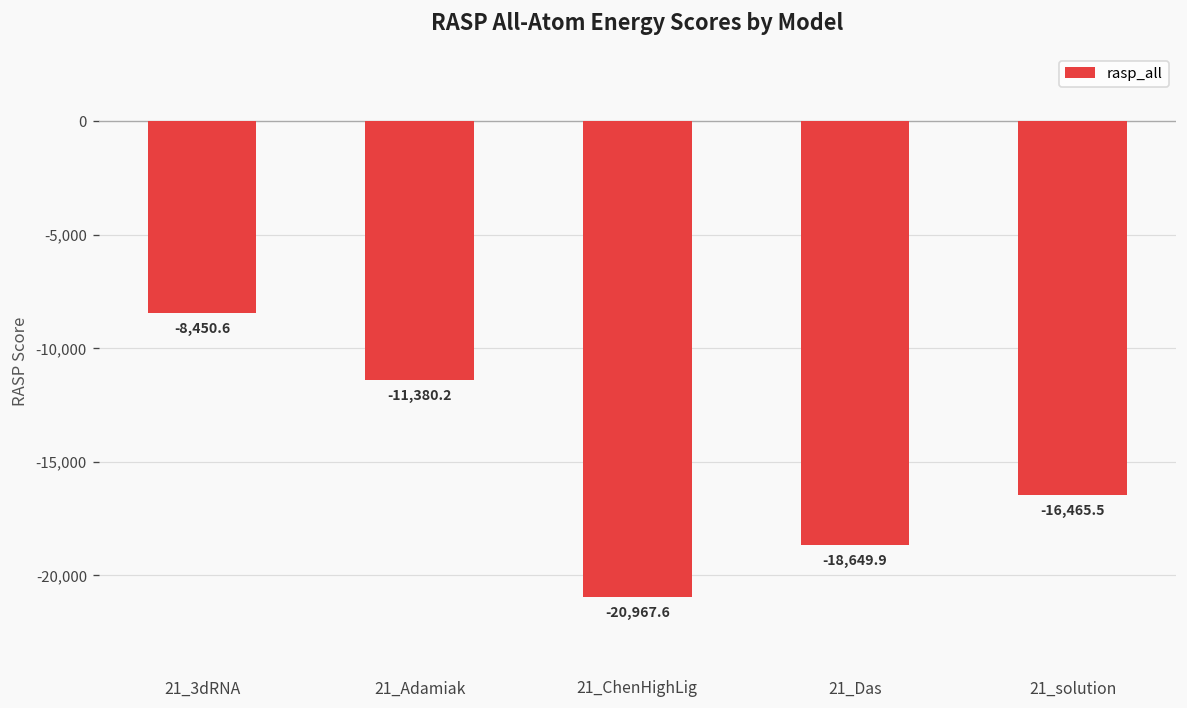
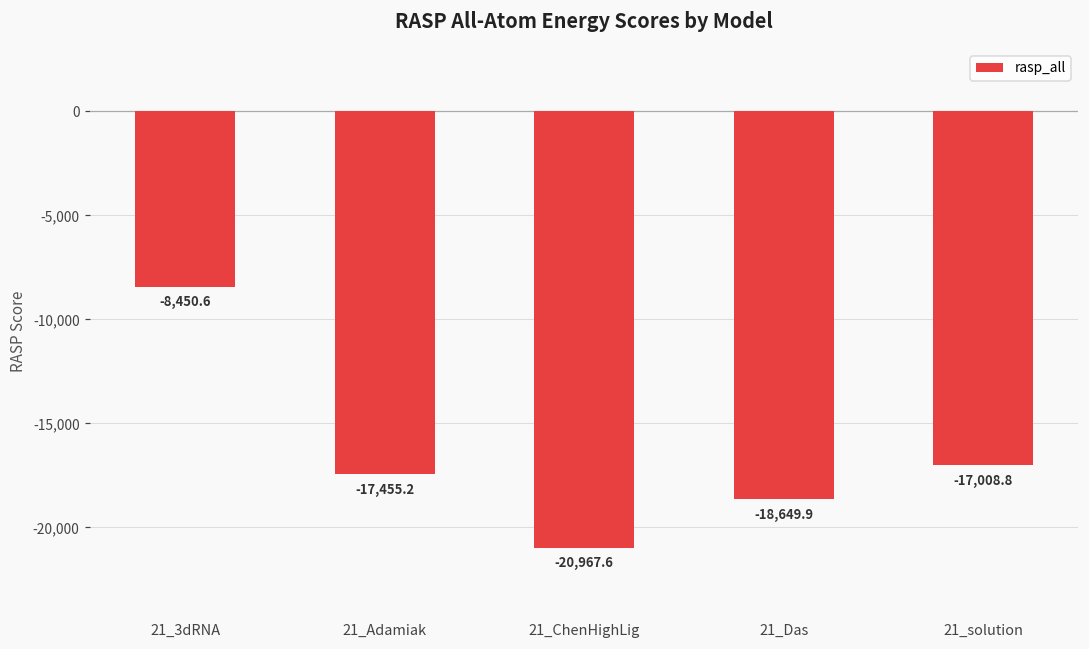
21_Adamiak: -11,380.2 -> -17,455.2
21_solution: -16,465.5 -> -17,008.8
